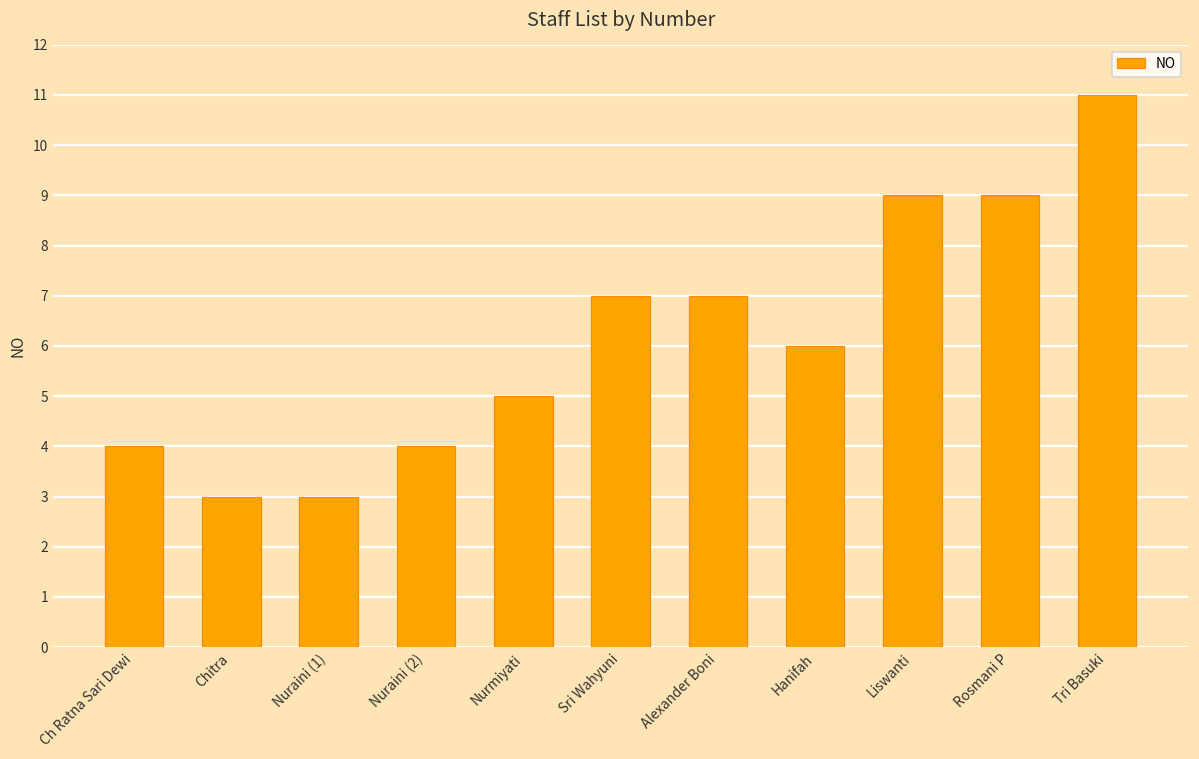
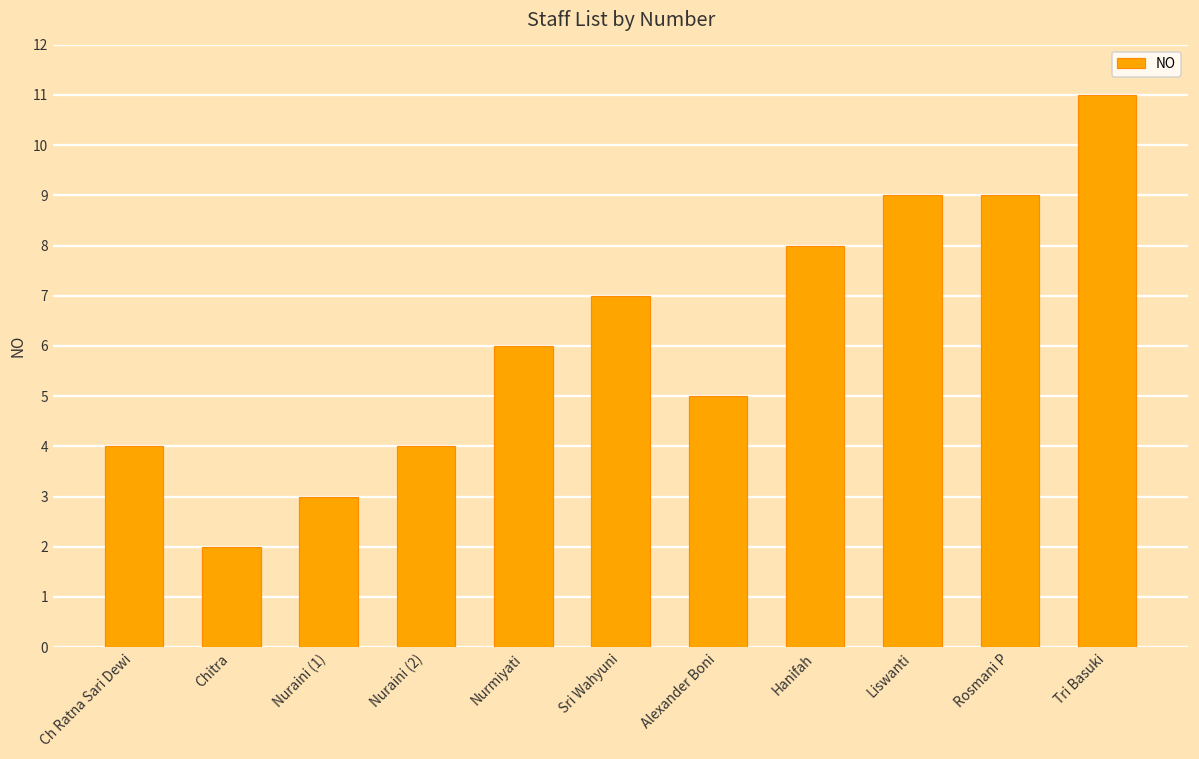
Chitra: 3 -> 2
Nurmiyati: 5 -> 6
Alexander Boni: 7 -> 5
Hanifah: 6 -> 8
